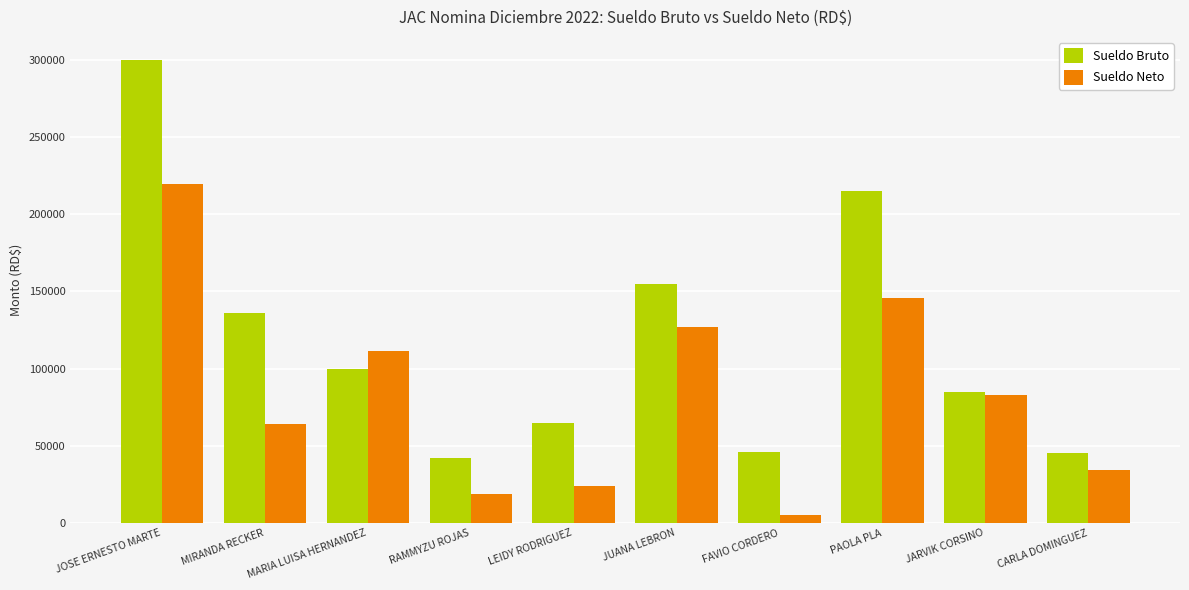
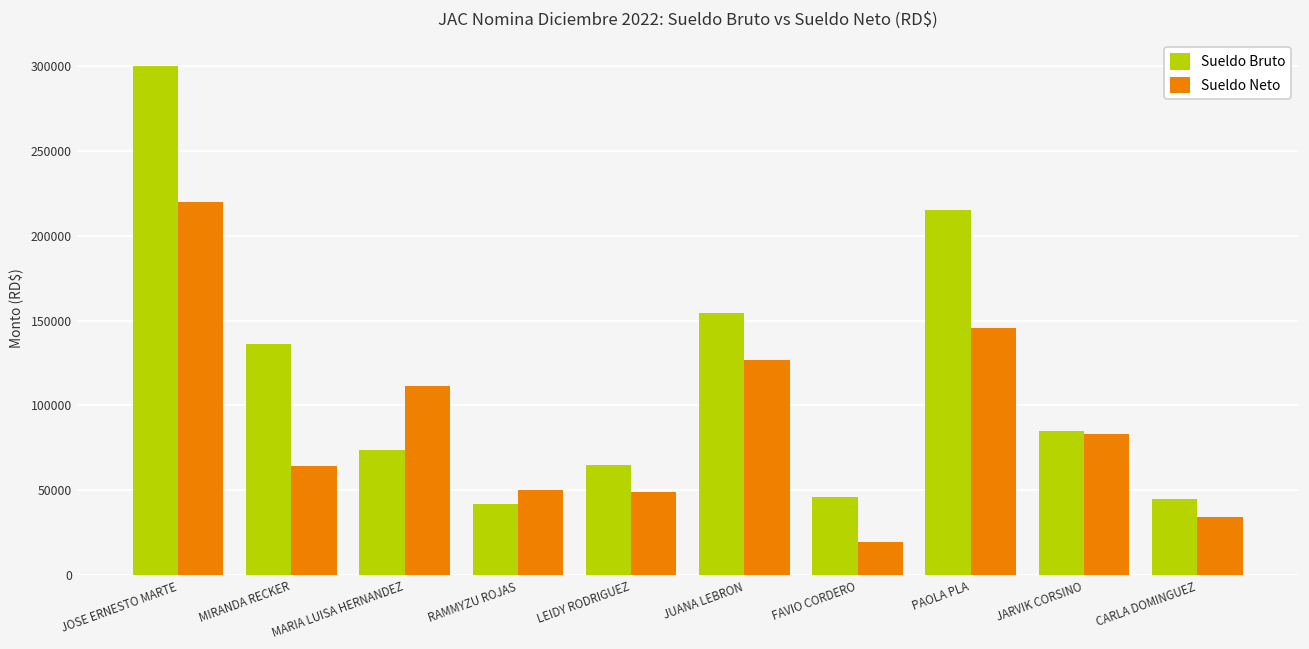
Sueldo Bruto, MARIA LUISA HERNANDEZ: 100000 -> 74000
Sueldo Neto, RAMMYZU ROJAS: 19000 -> 50000
Sueldo Neto, LEIDY RODRIGUEZ: 24000 -> 49000
Sueldo Neto, FAVIO CORDERO: 5000 -> 19000
